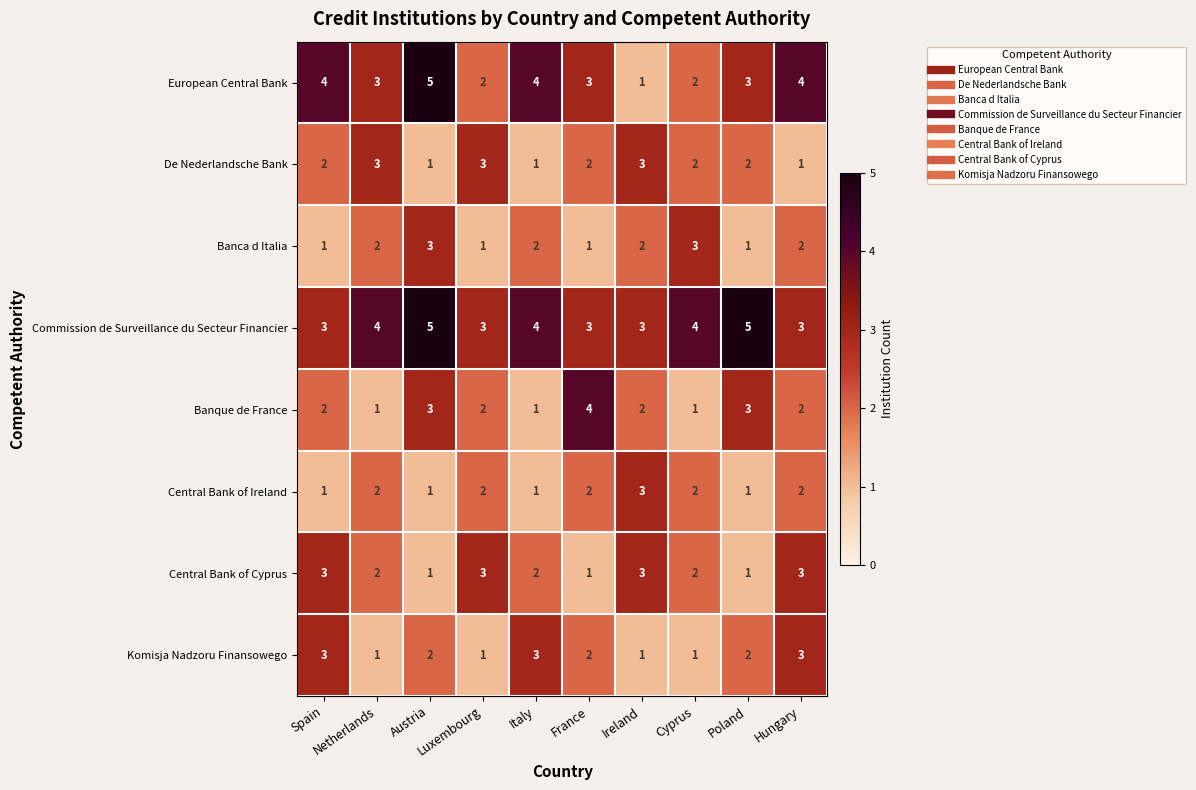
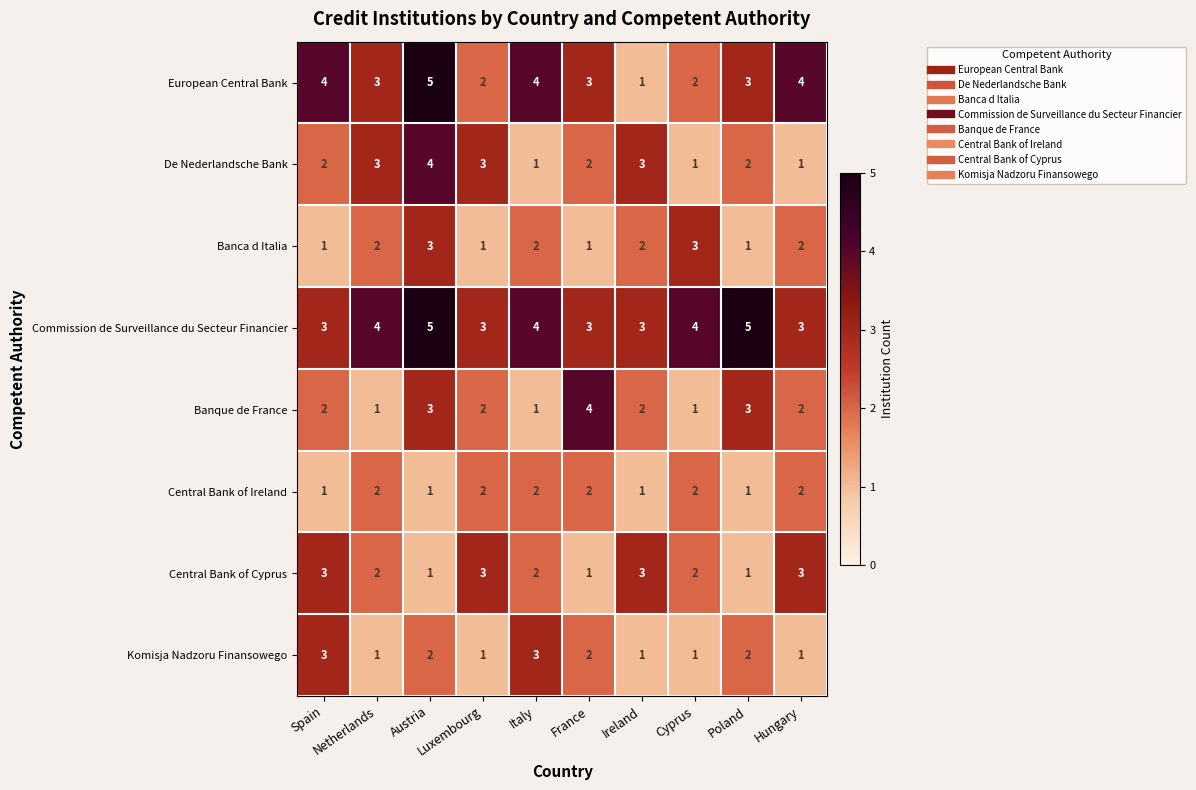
De Nederlandsche Bank, Austria: 1 -> 4
De Nederlandsche Bank, Cyprus: 2 -> 1
Central Bank of Ireland, Italy: 1 -> 2
Central Bank of Ireland, Ireland: 3 -> 1
Komisja Nadzoru Finansowego, Hungary: 3 -> 1
